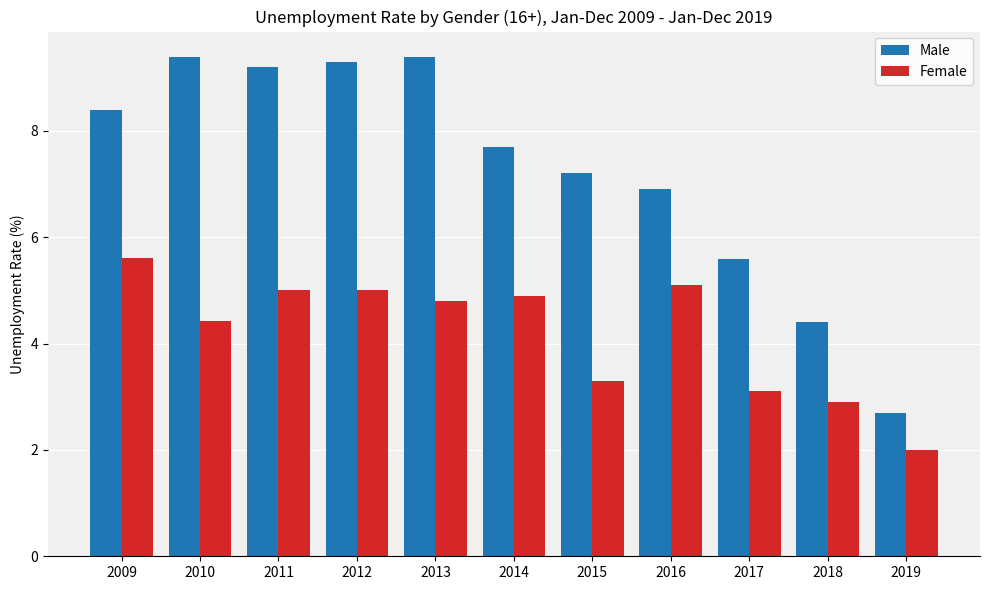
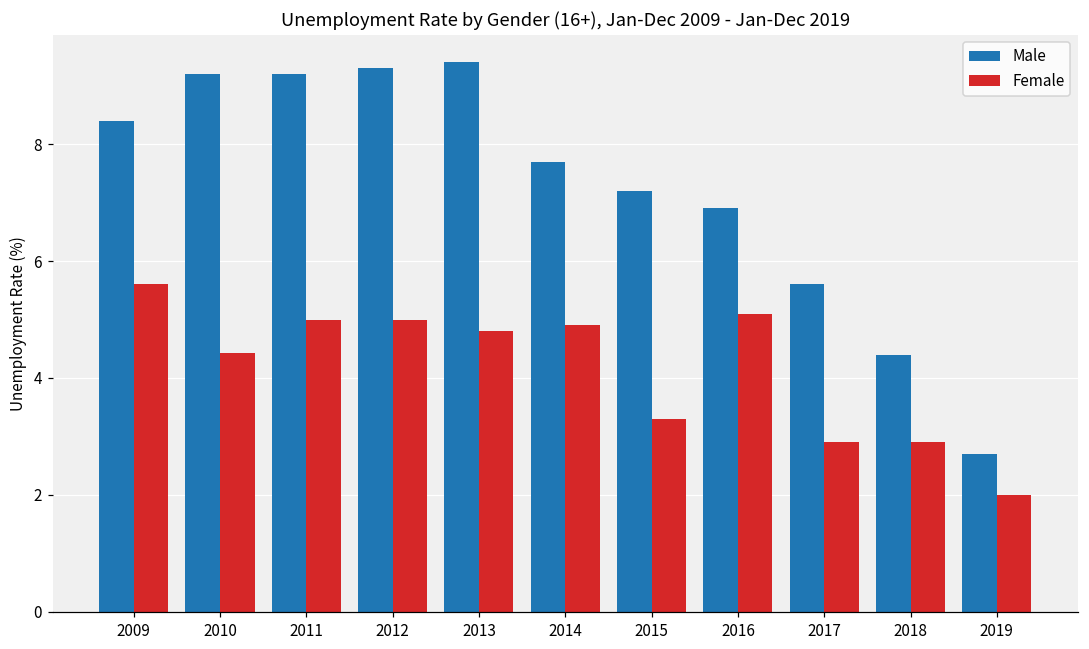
Male, 2010: 9.4 -> 9.2
Female, 2017: 3.1 -> 2.9
